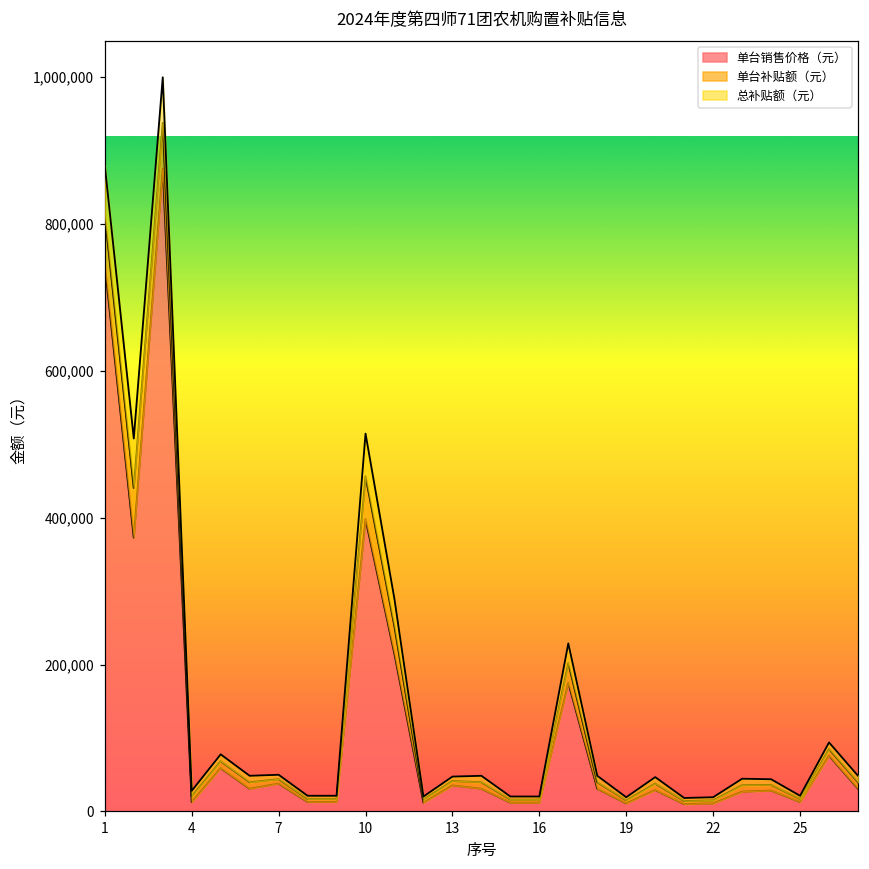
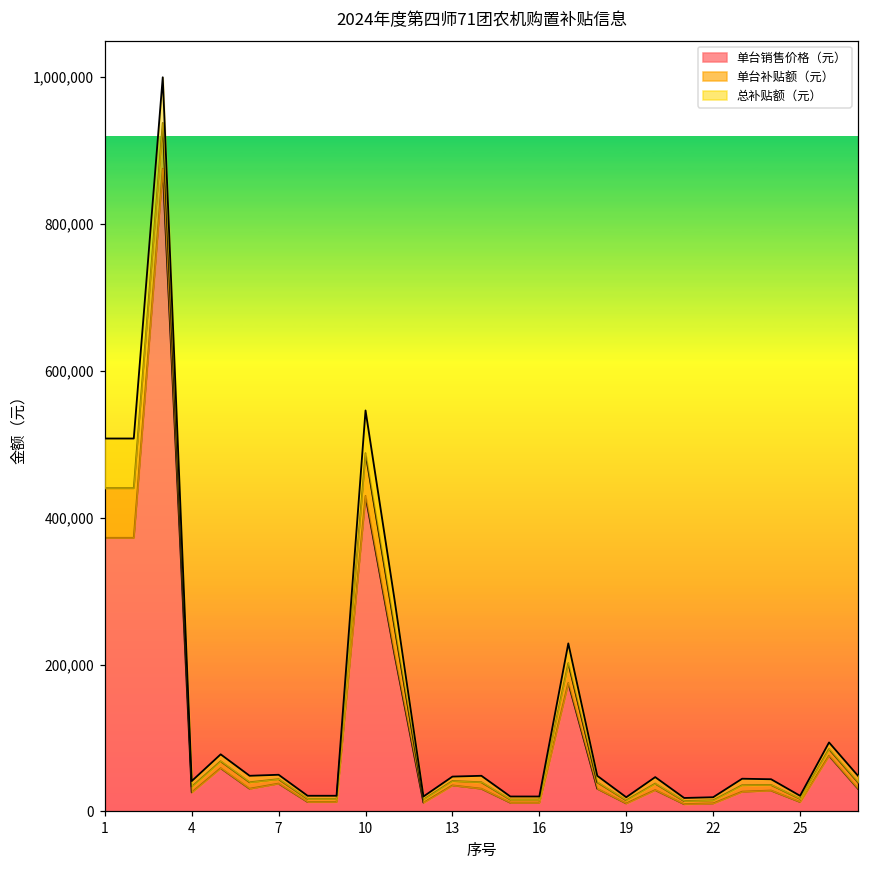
单台销售价格（元）, 1: 740,000 -> 370,000
单台销售价格（元）, 4: 10,000 -> 30,000
单台销售价格（元）, 10: 400,000 -> 430,000
